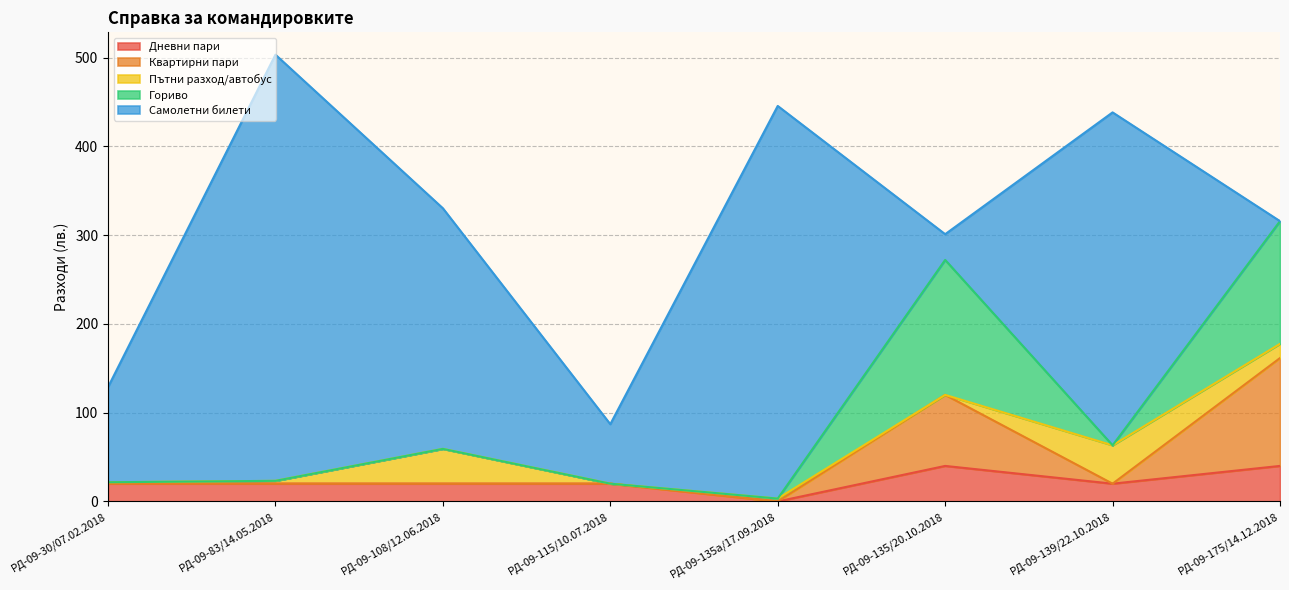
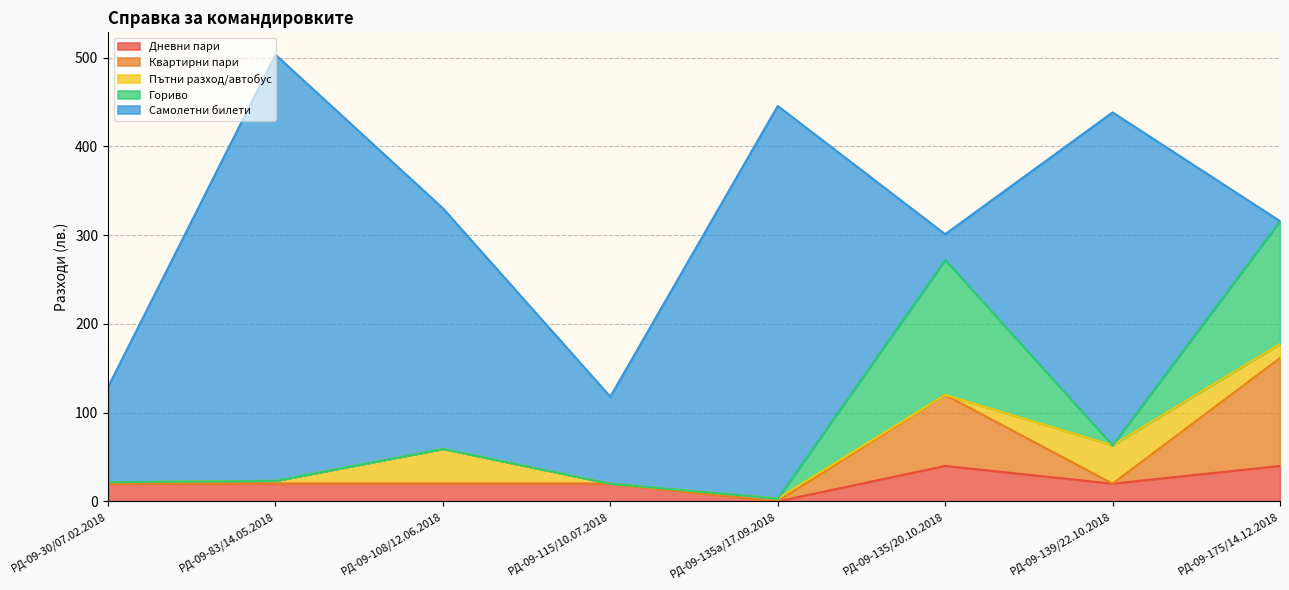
Самолетни билети, РД-09-115/10.07.2018: 70 -> 100
